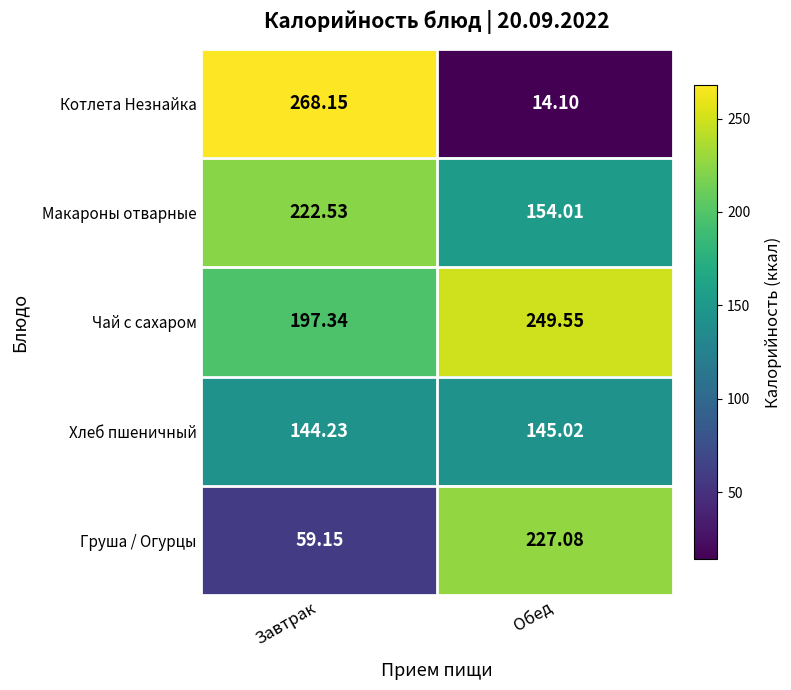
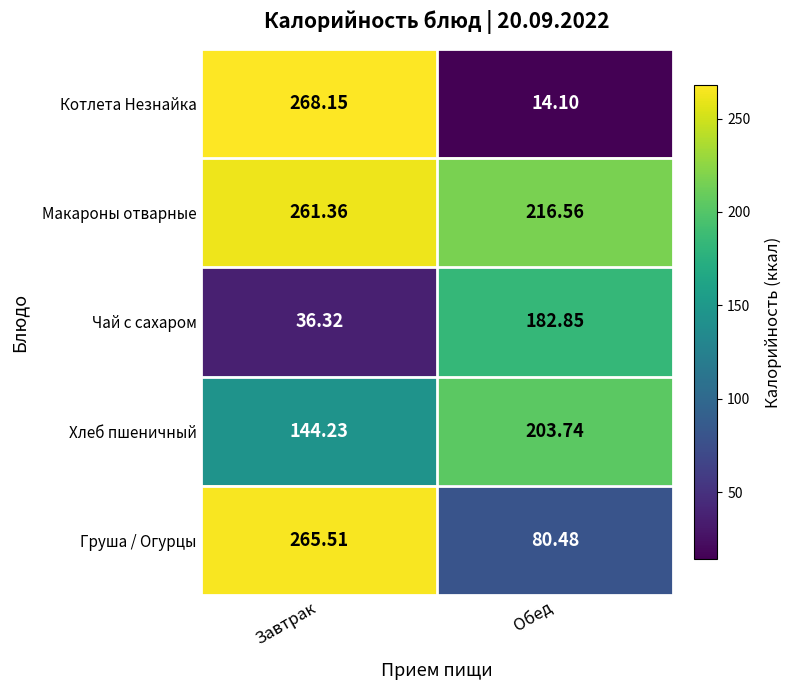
Макароны отварные, Завтрак: 222.53 -> 261.36
Макароны отварные, Обед: 154.01 -> 216.56
Чай с сахаром, Завтрак: 197.34 -> 36.32
Чай с сахаром, Обед: 249.55 -> 182.85
Хлеб пшеничный, Обед: 145.02 -> 203.74
Груша / Огурцы, Завтрак: 59.15 -> 265.51
Груша / Огурцы, Обед: 227.08 -> 80.48
